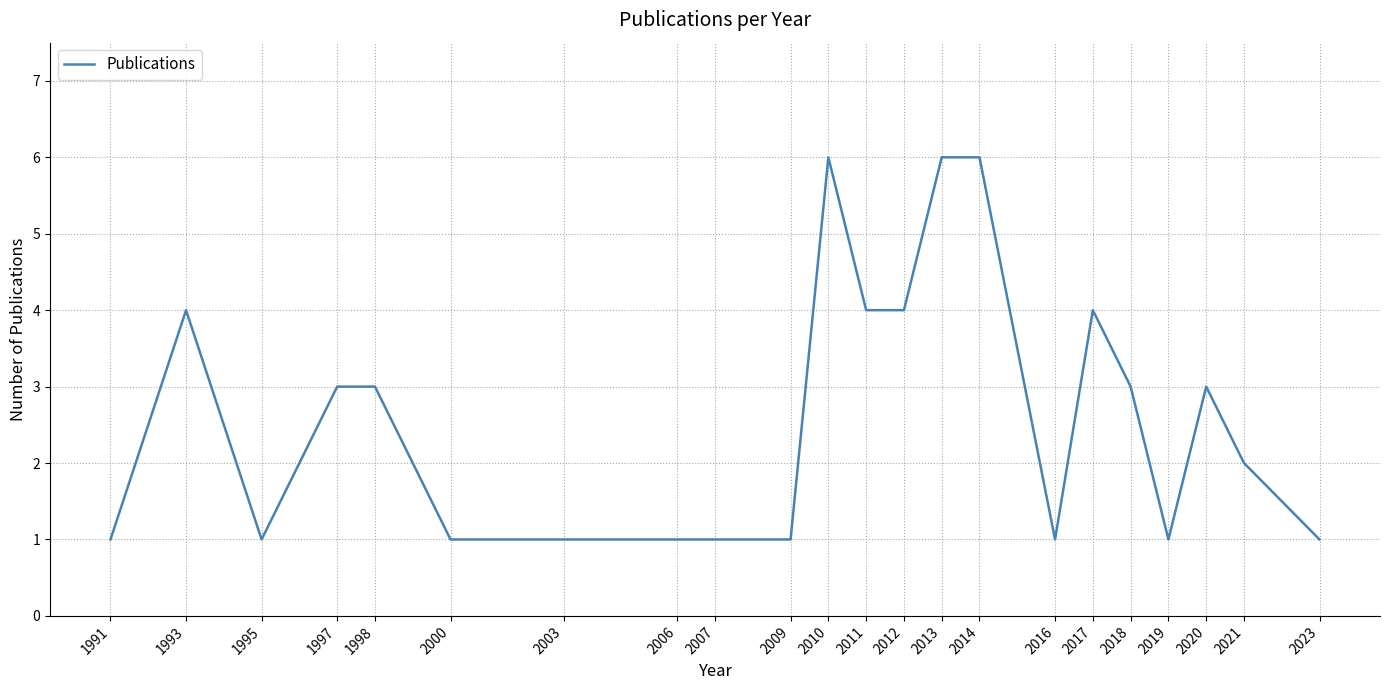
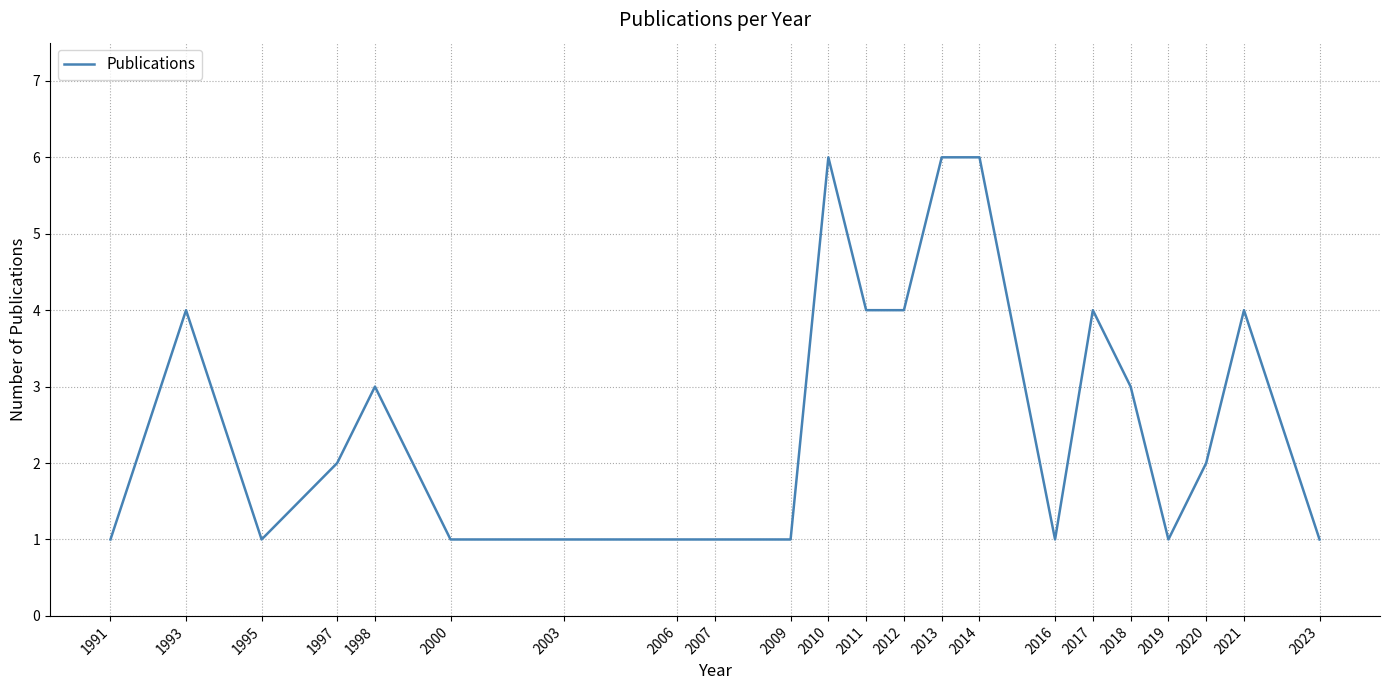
1997: 3 -> 2
2020: 3 -> 2
2021: 2 -> 4
